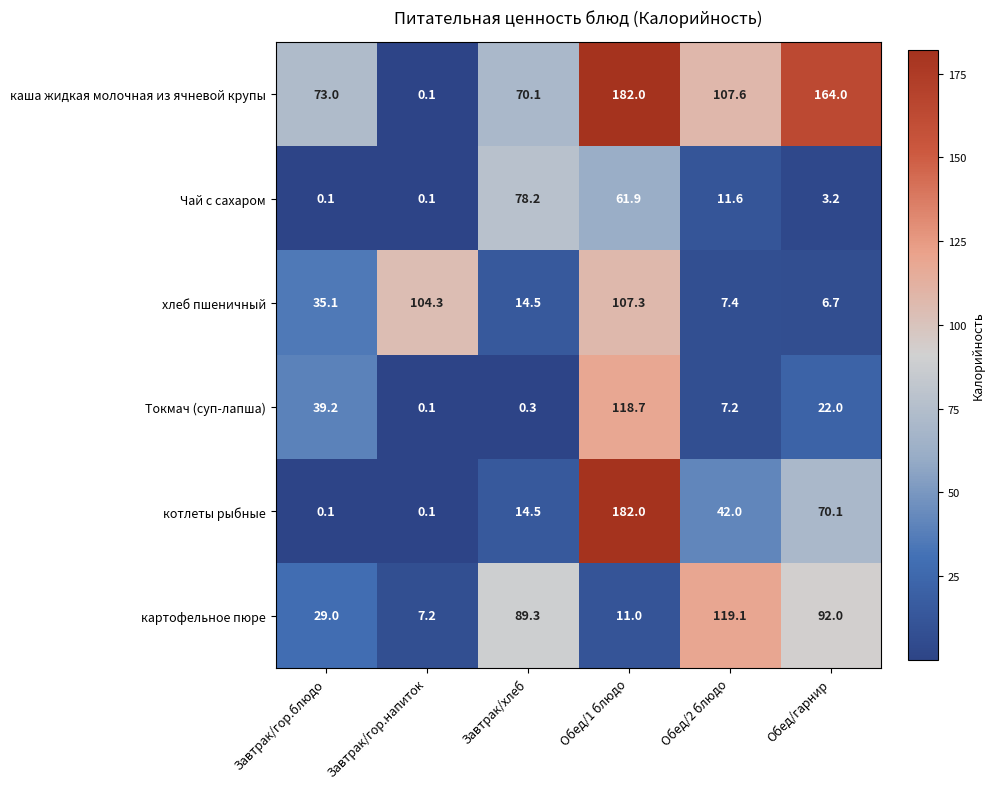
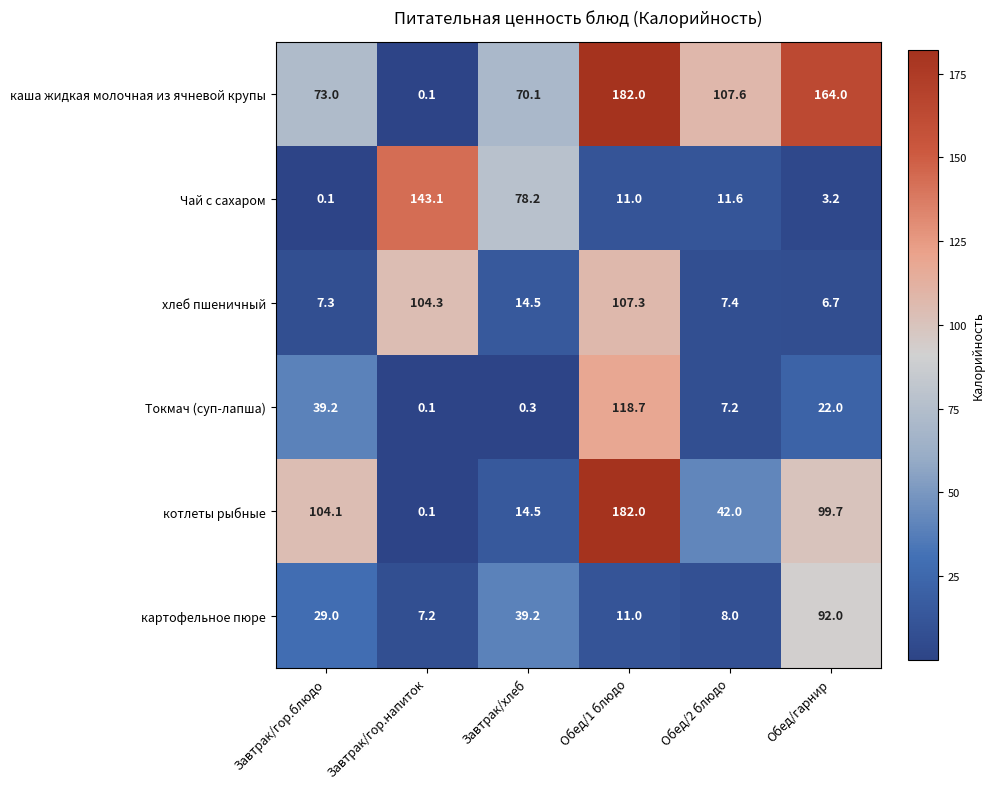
Чай с сахаром, Завтрак/гор.напиток: 0.1 -> 143.1
Чай с сахаром, Обед/1 блюдо: 61.9 -> 11.0
хлеб пшеничный, Завтрак/гор.блюдо: 35.1 -> 7.3
котлеты рыбные, Завтрак/гор.блюдо: 0.1 -> 104.1
котлеты рыбные, Обед/гарнир: 70.1 -> 99.7
картофельное пюре, Завтрак/хлеб: 89.3 -> 39.2
картофельное пюре, Обед/2 блюдо: 119.1 -> 8.0
